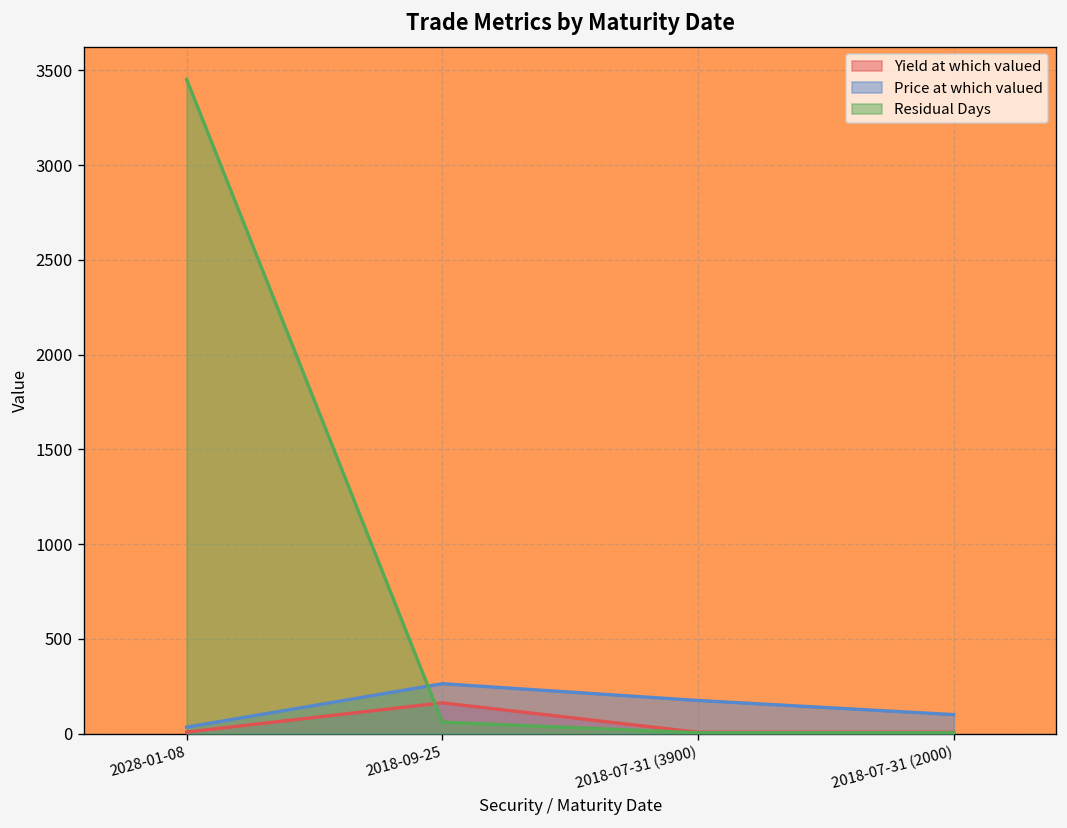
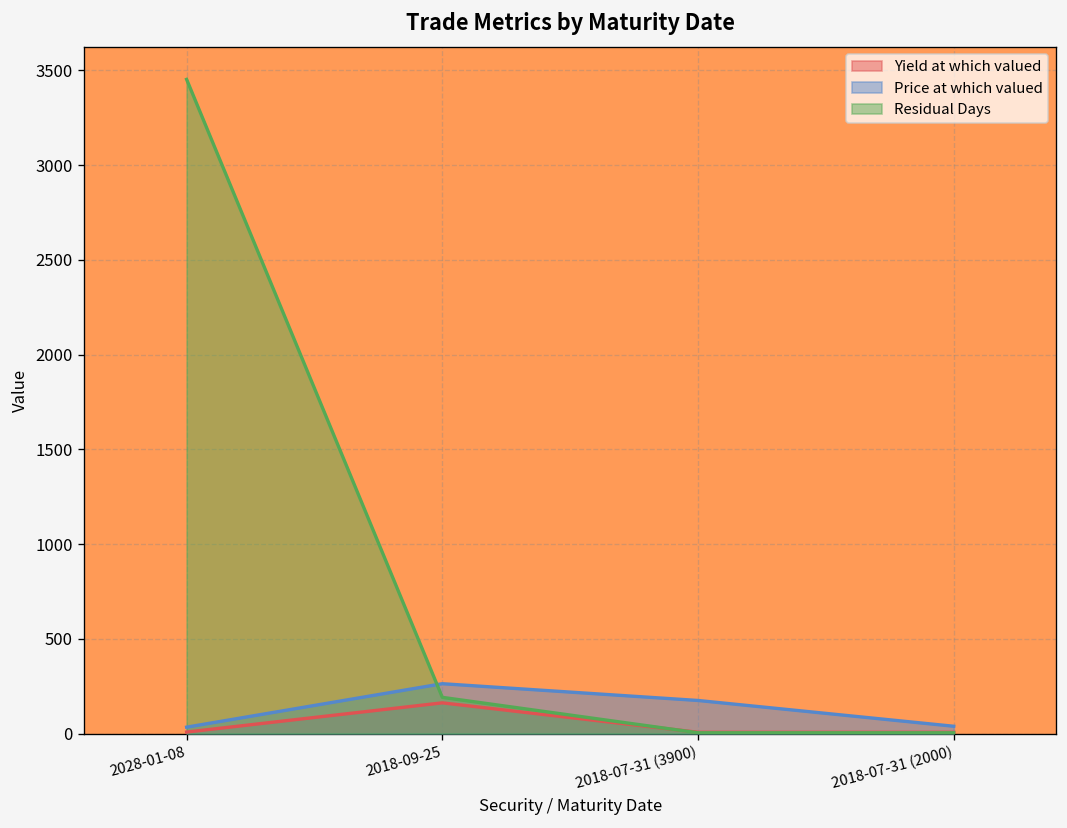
Residual Days, 2018-09-25: 60 -> 190
Price at which valued, 2018-07-31 (2000): 100 -> 40
